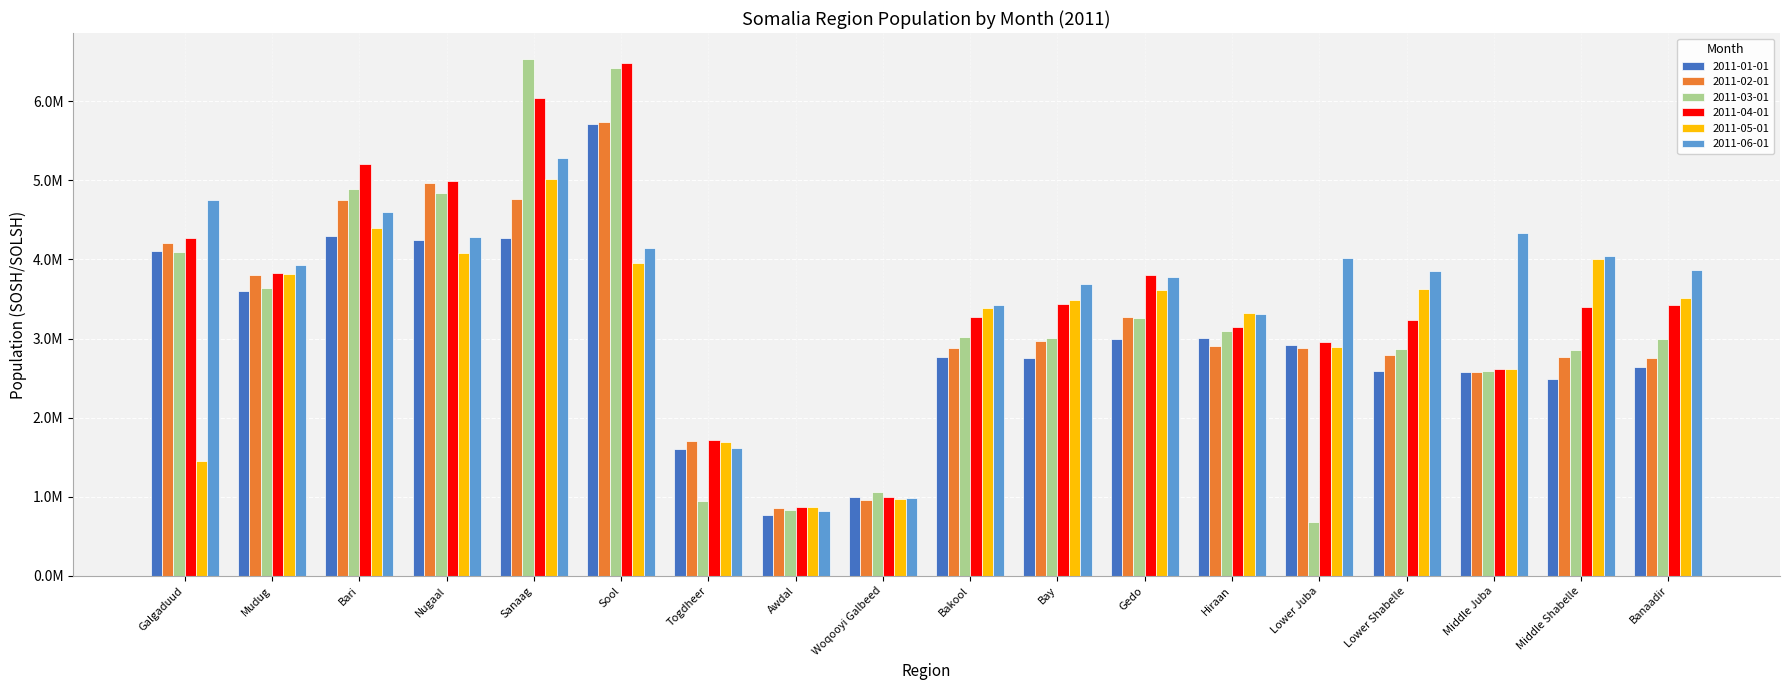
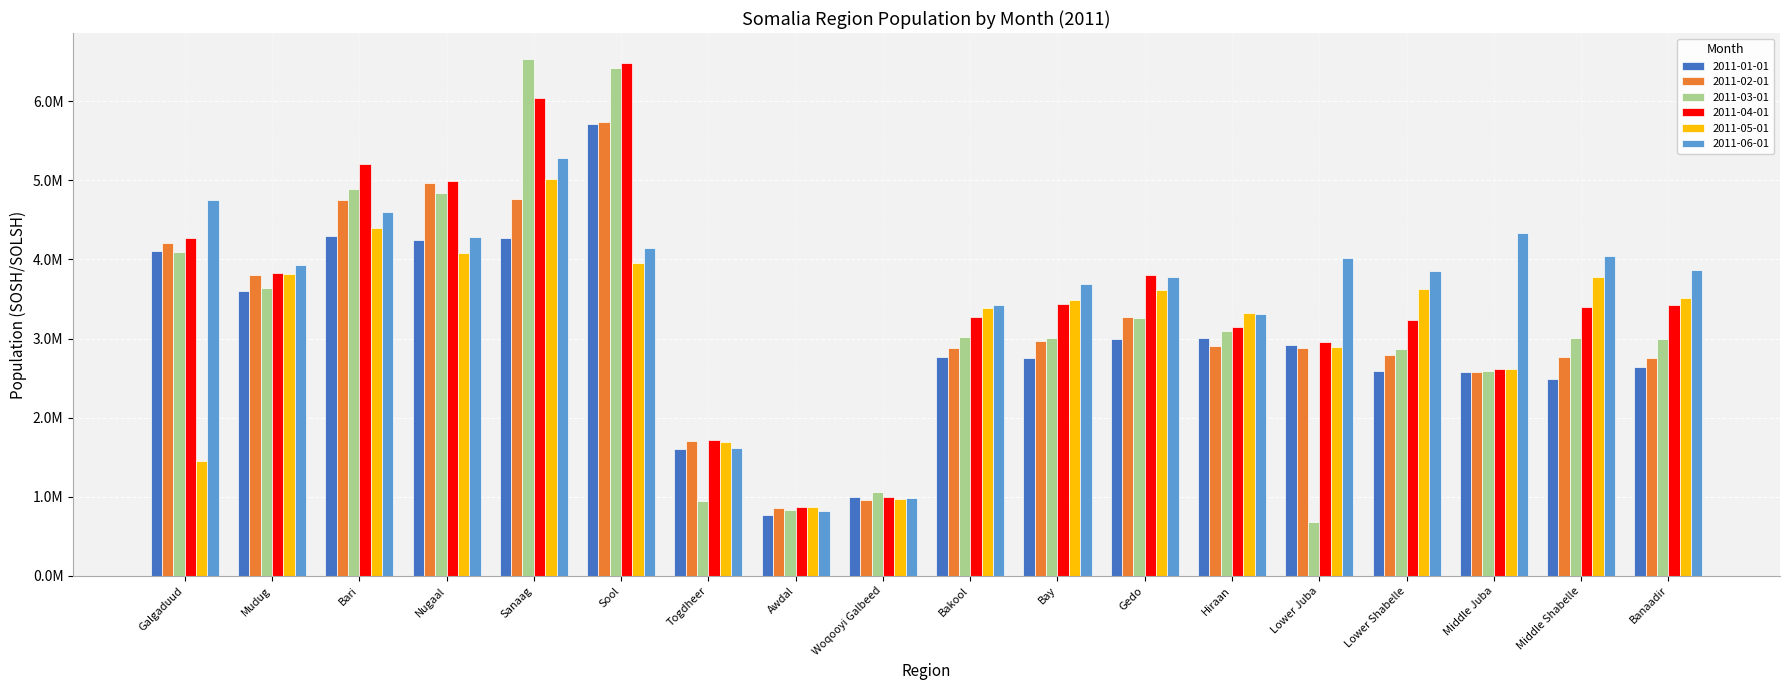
2011-03-01, Middle Shabelle: 2900000 -> 3000000
2011-05-01, Middle Shabelle: 4000000 -> 3800000
